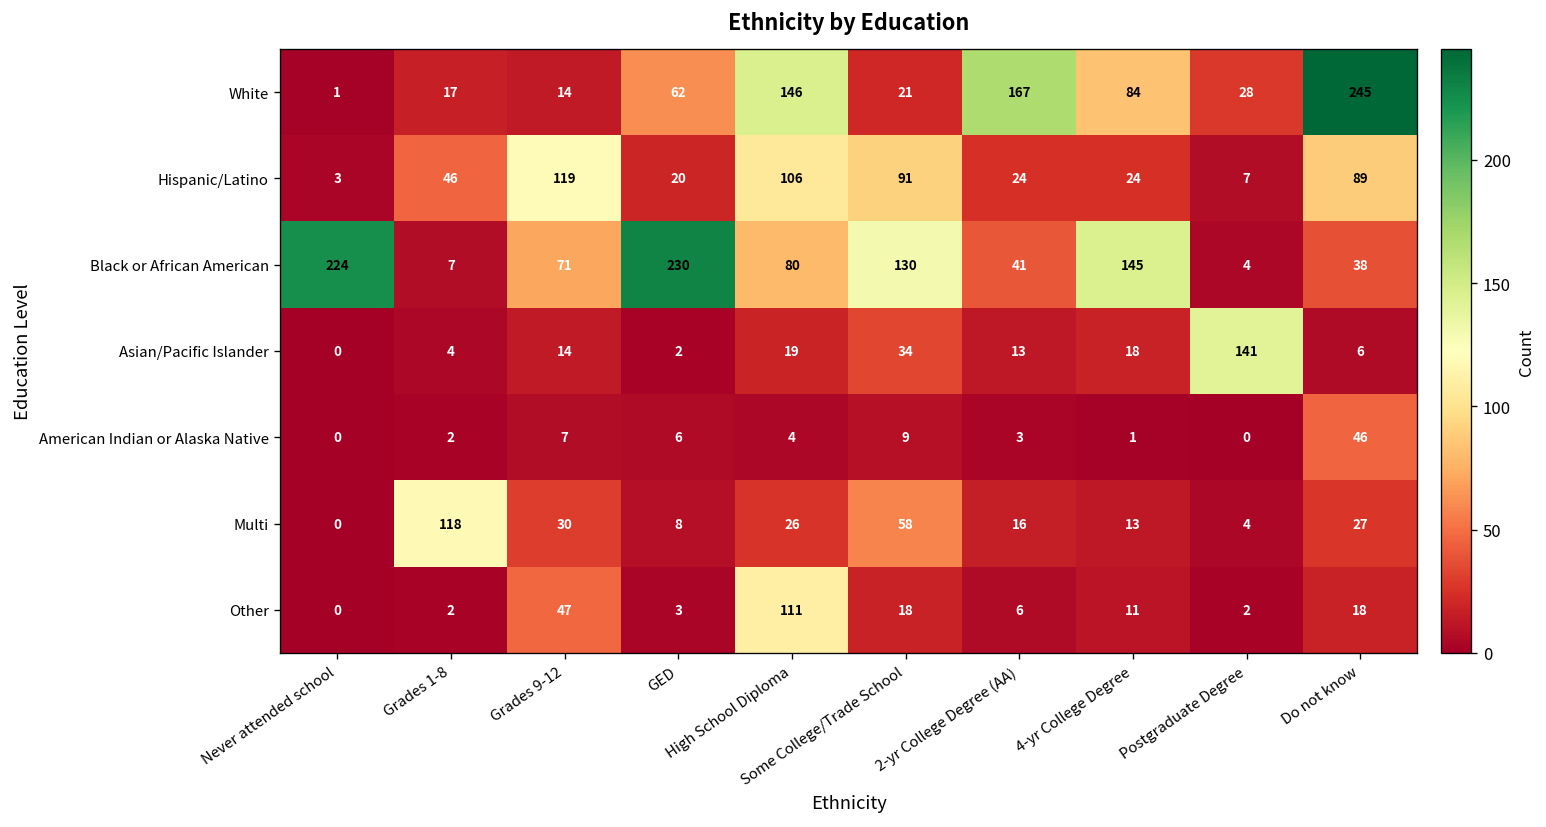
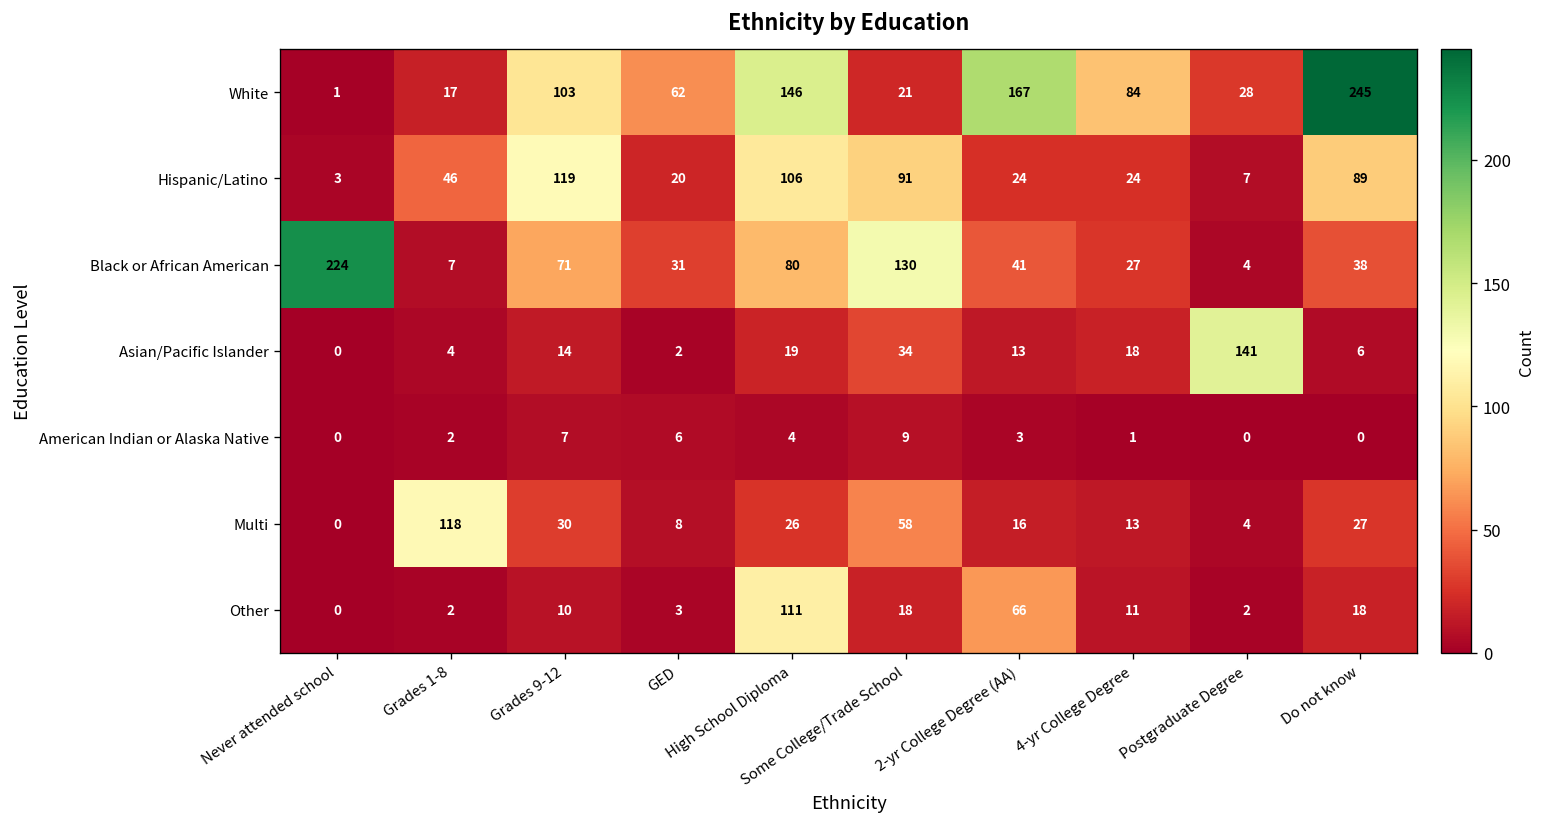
White, Grades 9-12: 14 -> 103
Black or African American, GED: 230 -> 31
Black or African American, 4-yr College Degree: 145 -> 27
American Indian or Alaska Native, Do not know: 46 -> 0
Other, Grades 9-12: 47 -> 10
Other, 2-yr College Degree (AA): 6 -> 66
